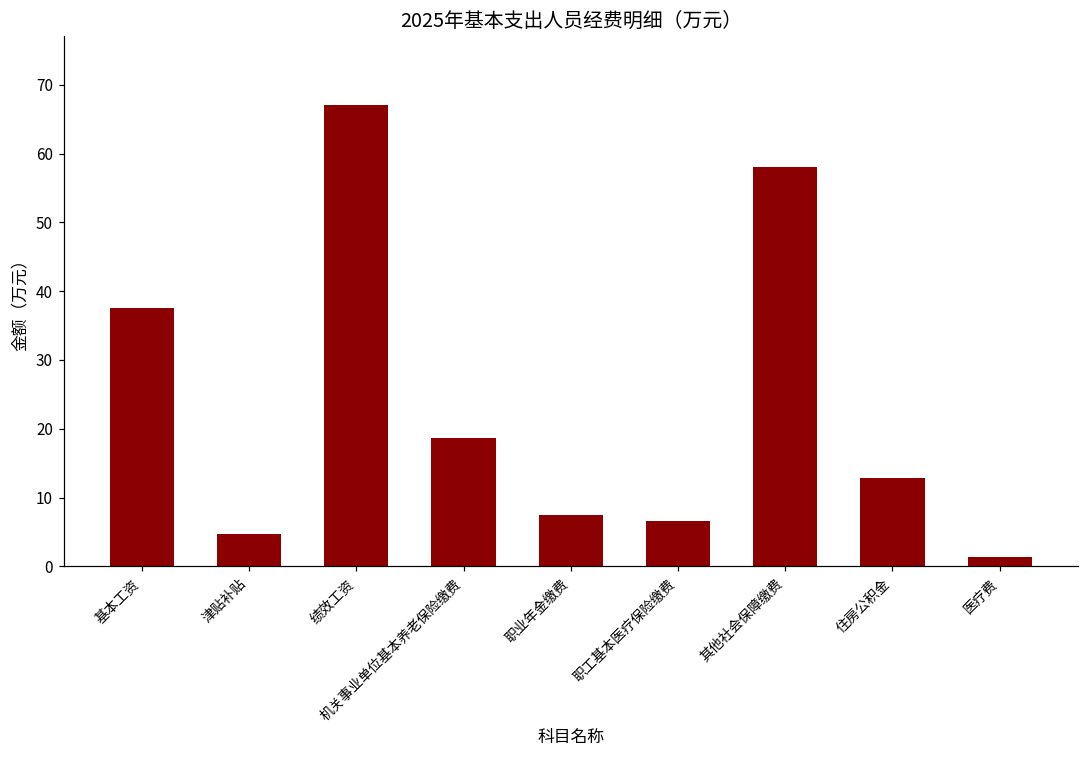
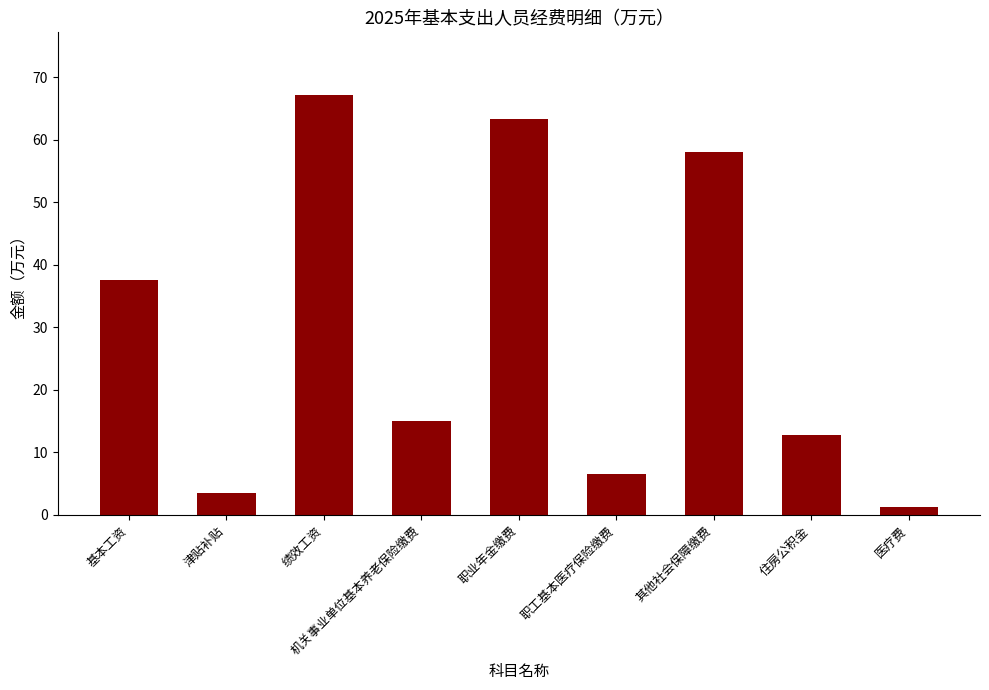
津贴补贴: 5 -> 3
机关事业单位基本养老保险缴费: 19 -> 15
职业年金缴费: 7 -> 63
